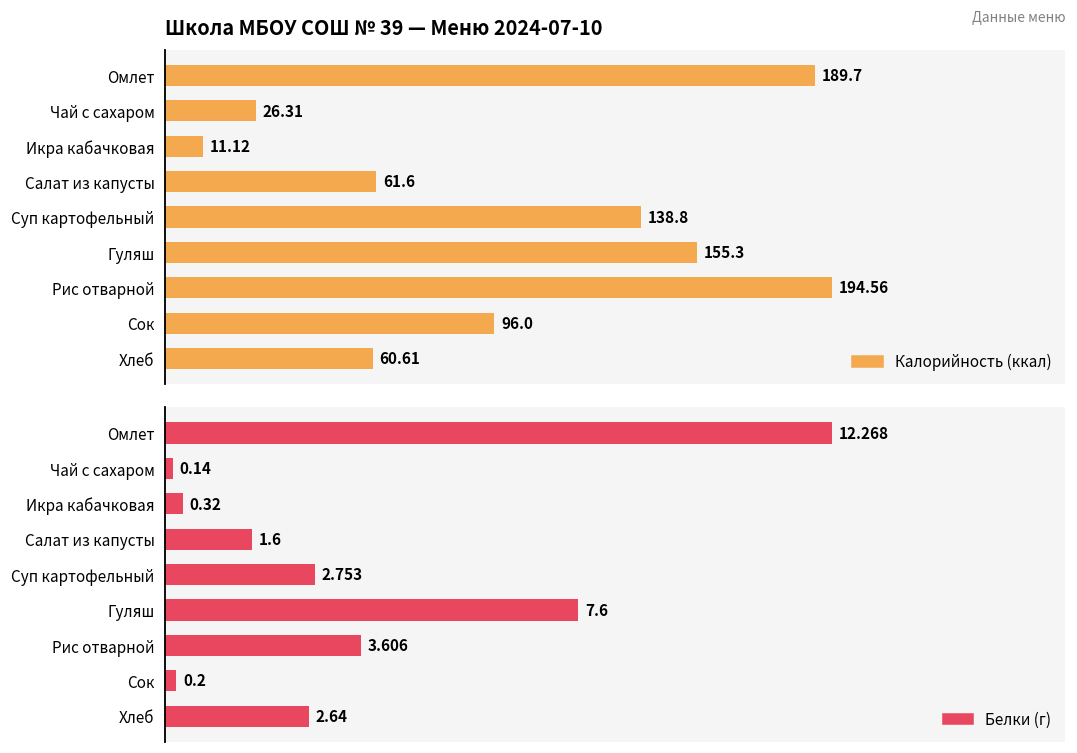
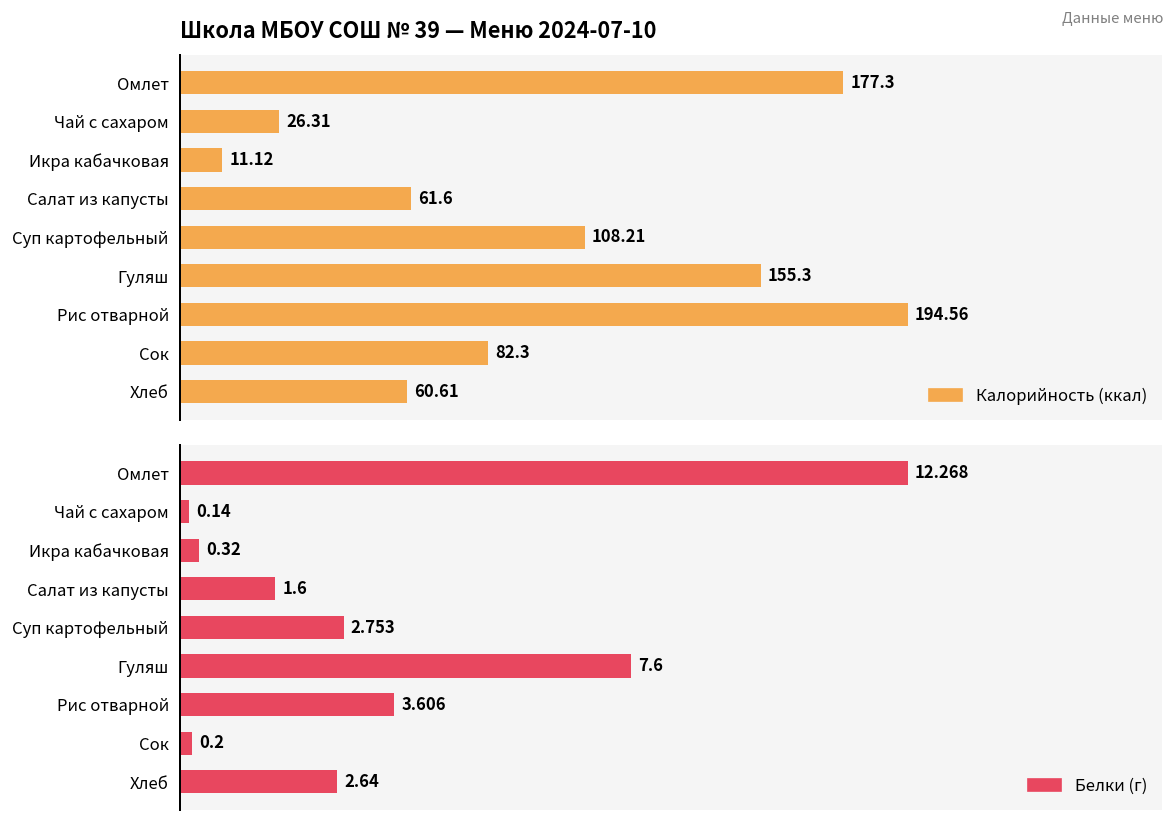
Школа МБОУ СОШ № 39 — Меню 2024-07-10, Омлет: 189.7 -> 177.3
Школа МБОУ СОШ № 39 — Меню 2024-07-10, Суп картофельный: 138.8 -> 108.21
Школа МБОУ СОШ № 39 — Меню 2024-07-10, Сок: 96.0 -> 82.3
